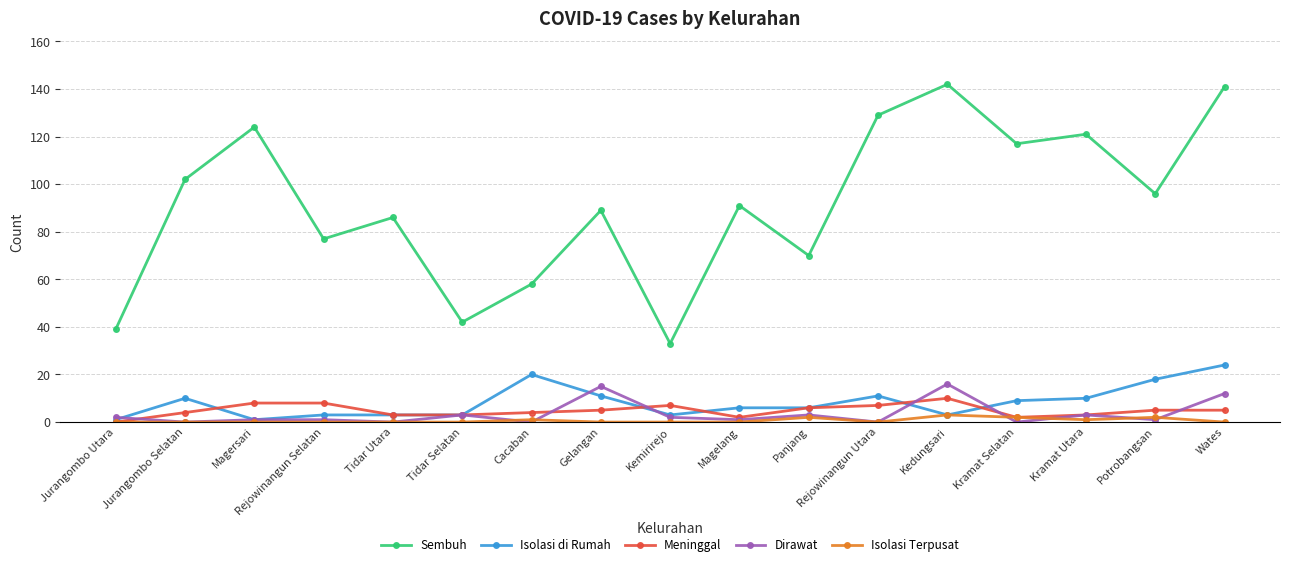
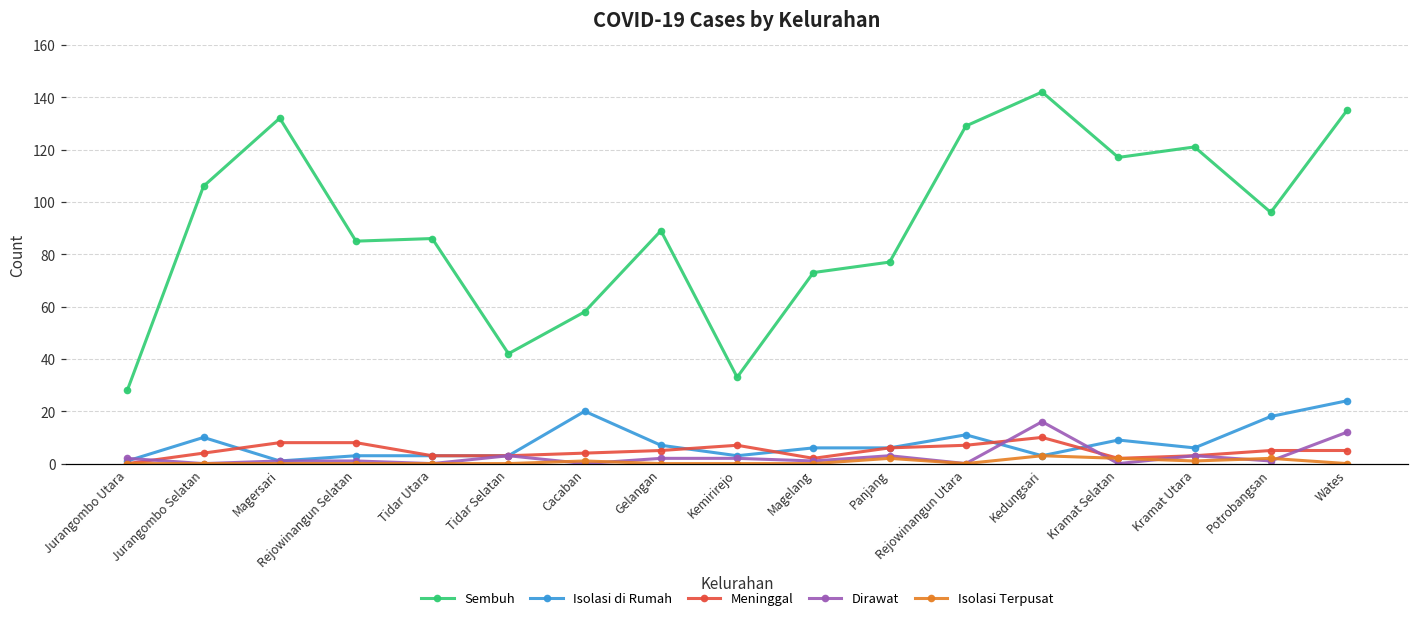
Sembuh, Jurangombo Utara: 39 -> 28
Sembuh, Jurangombo Selatan: 102 -> 106
Sembuh, Magersari: 124 -> 132
Sembuh, Rejowinangun Selatan: 77 -> 85
Isolasi di Rumah, Gelangan: 11 -> 7
Dirawat, Gelangan: 15 -> 2
Sembuh, Magelang: 91 -> 73
Sembuh, Panjang: 70 -> 77
Isolasi di Rumah, Kramat Utara: 10 -> 6
Sembuh, Wates: 141 -> 135
